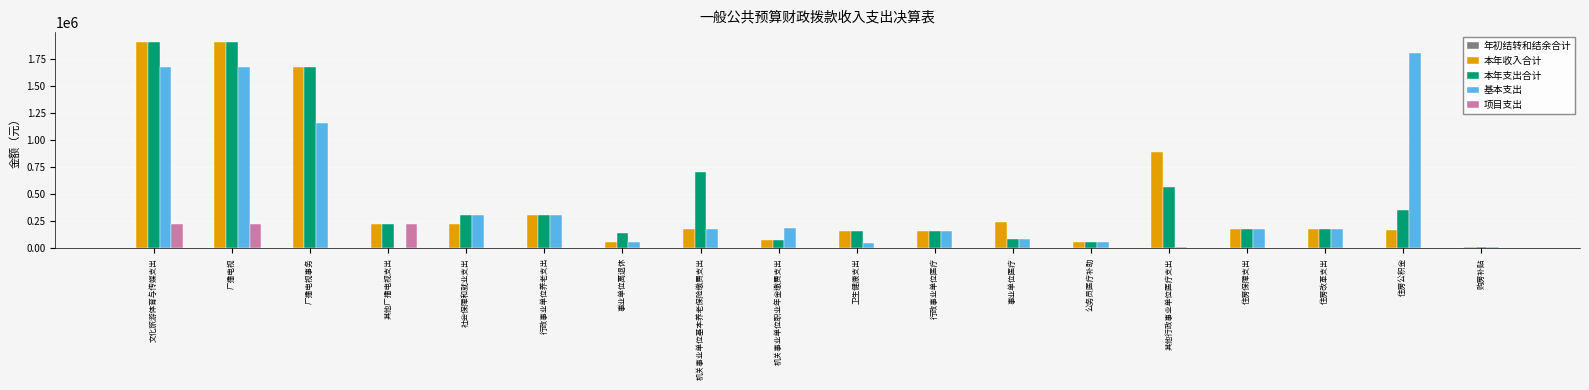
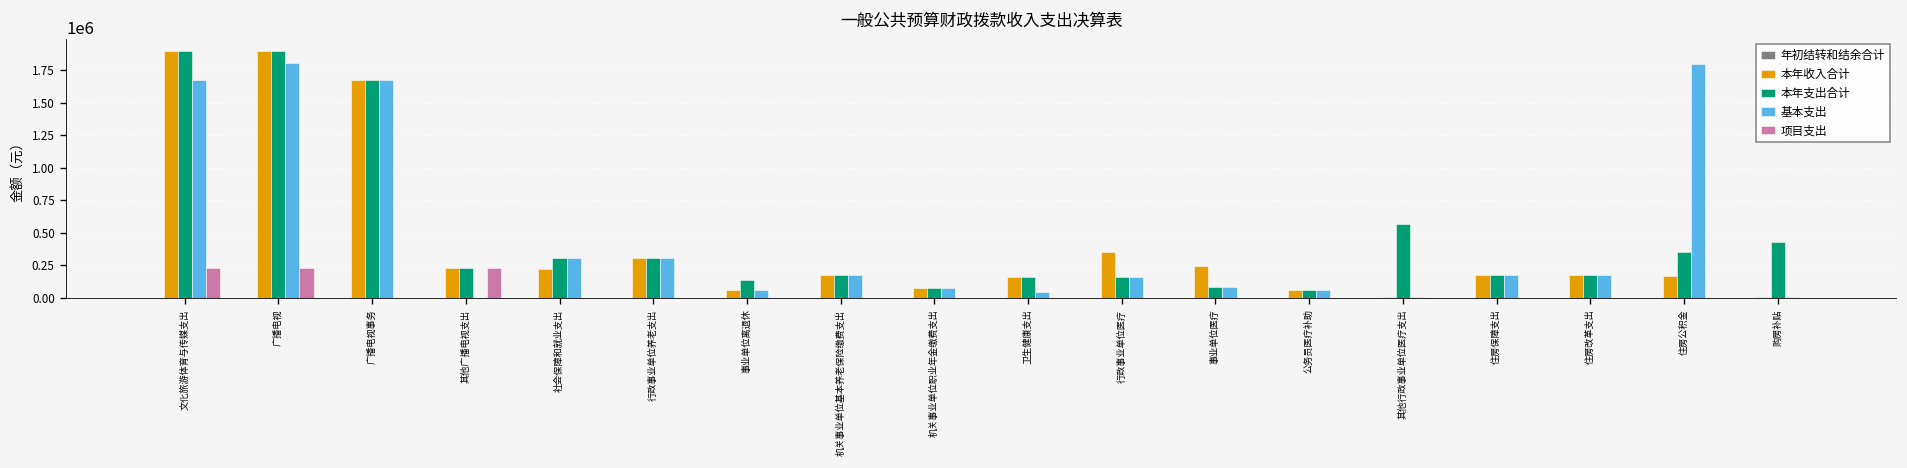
基本支出, 广播电视: 1670000 -> 1800000
基本支出, 广播电视事务: 1150000 -> 1670000
本年支出合计, 机关事业单位基本养老保险缴费支出: 710000 -> 180000
基本支出, 机关事业单位职业年金缴费支出: 180000 -> 80000
本年收入合计, 行政事业单位医疗: 160000 -> 360000
本年收入合计, 其他行政事业单位医疗支出: 880000 -> 10000
本年支出合计, 购房补贴: 10000 -> 430000
